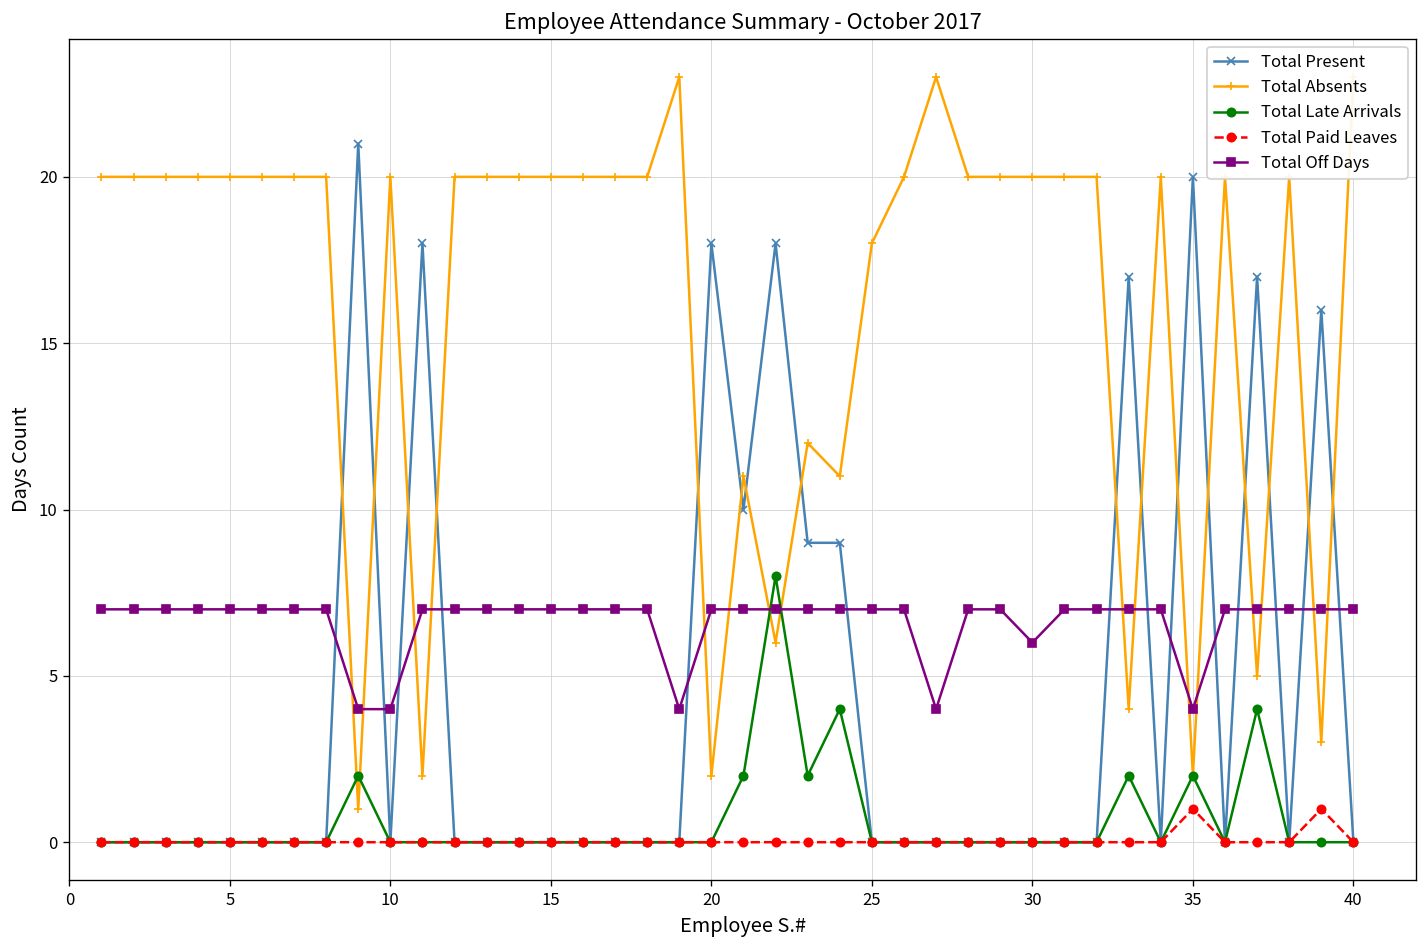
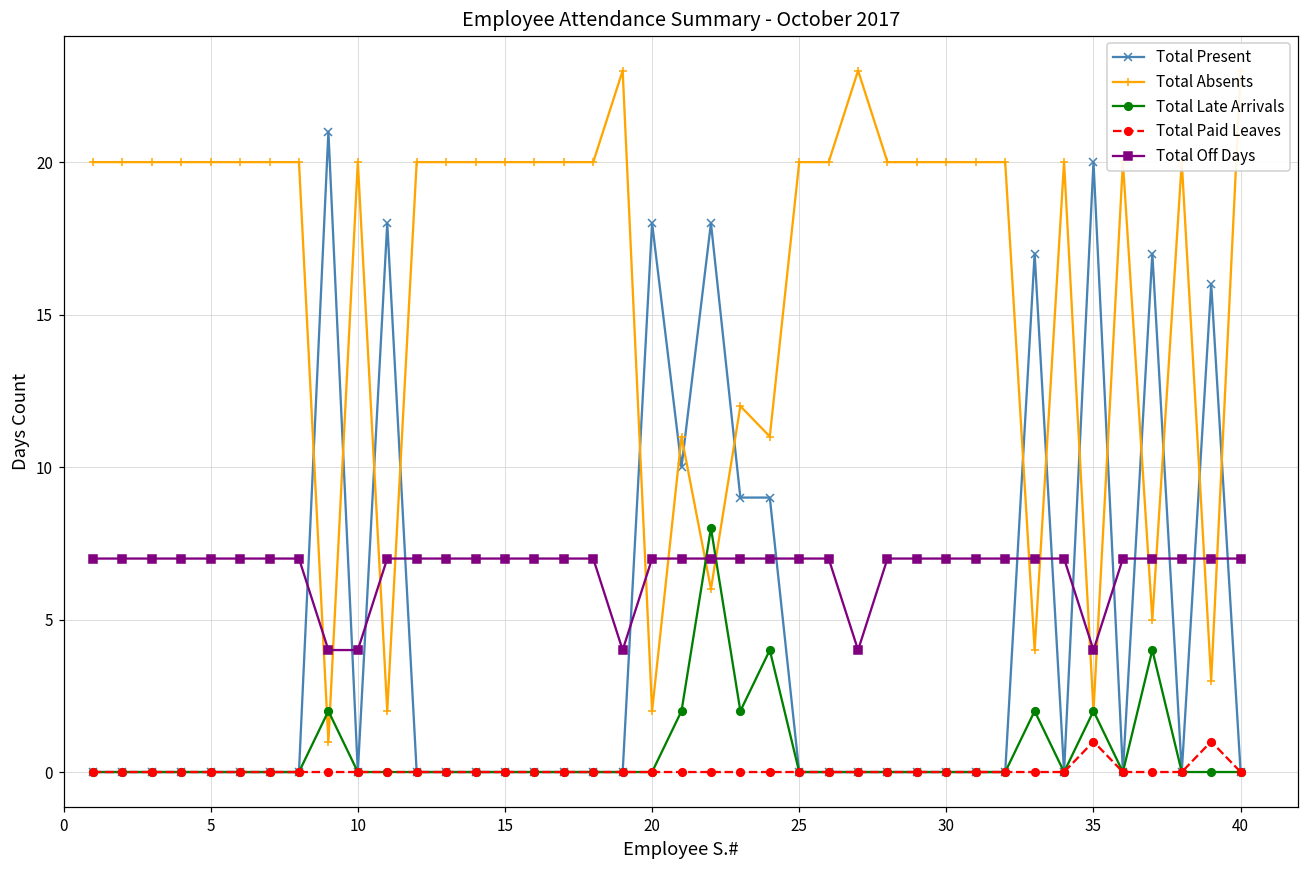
Total Absents, 25: 18 -> 20
Total Off Days, 30: 6 -> 7
